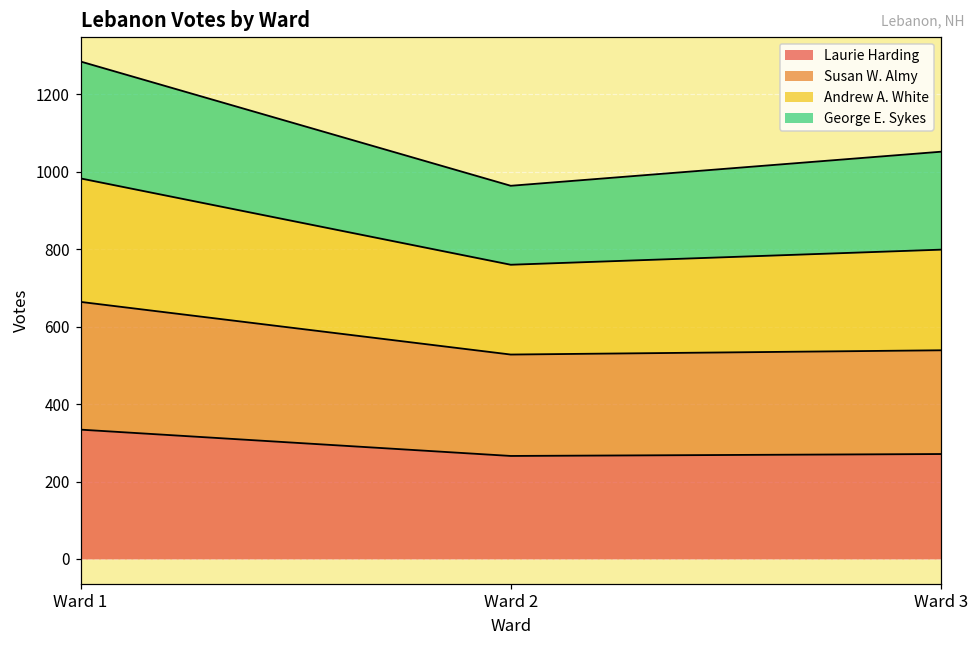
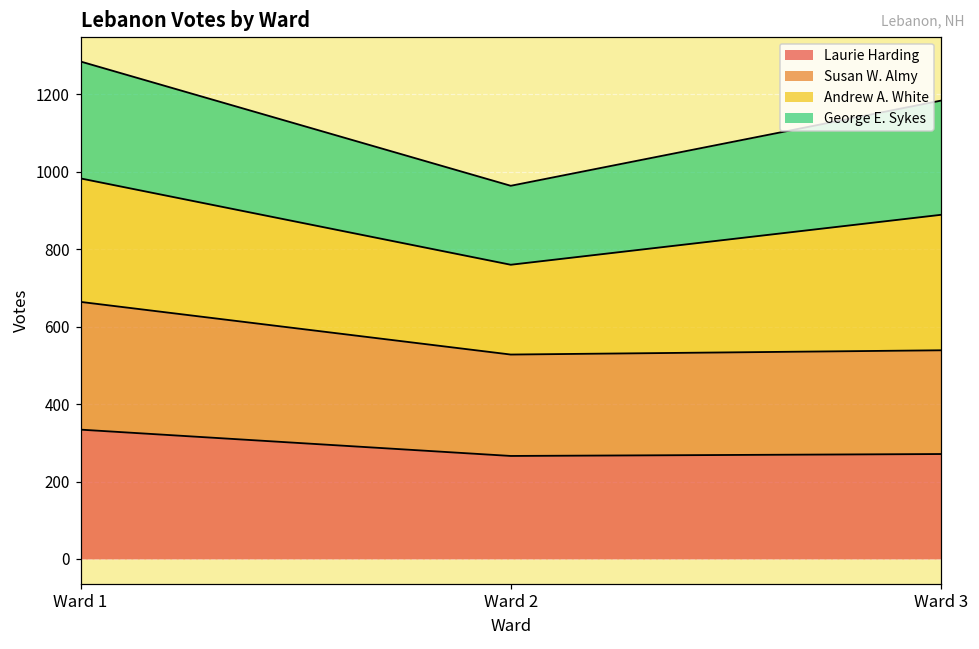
Andrew A. White, Ward 3: 260 -> 350
George E. Sykes, Ward 3: 250 -> 300
